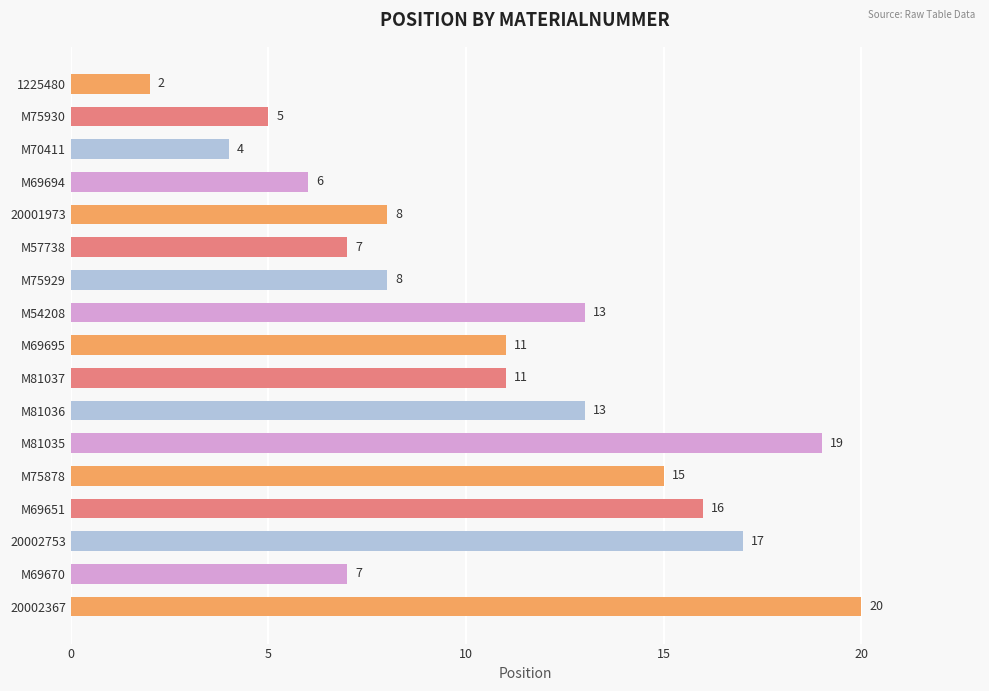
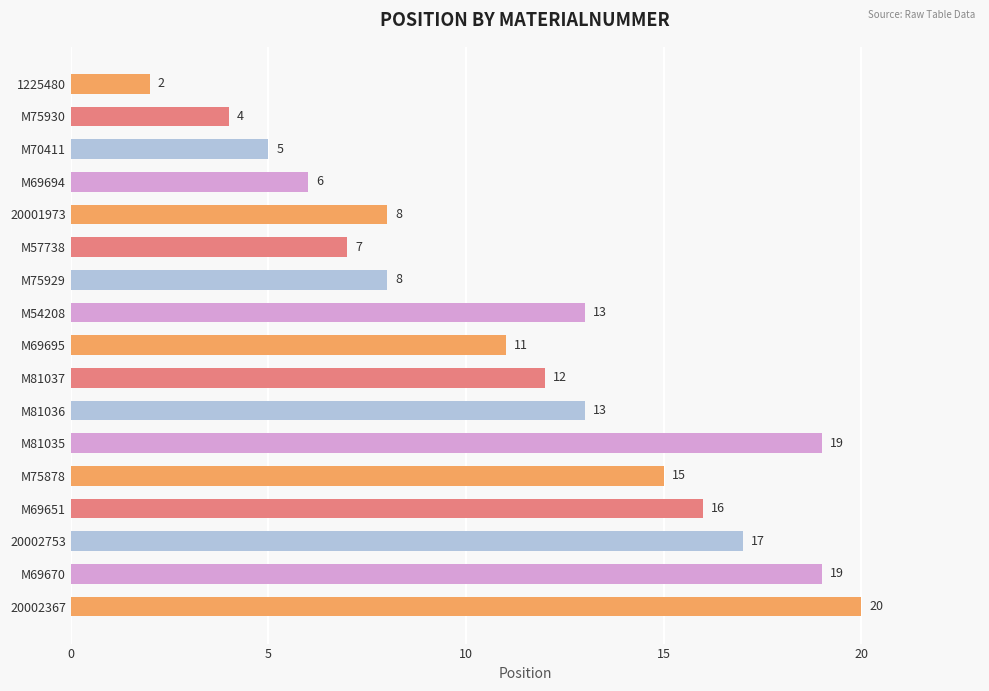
M75930: 5 -> 4
M70411: 4 -> 5
M81037: 11 -> 12
M69670: 7 -> 19
